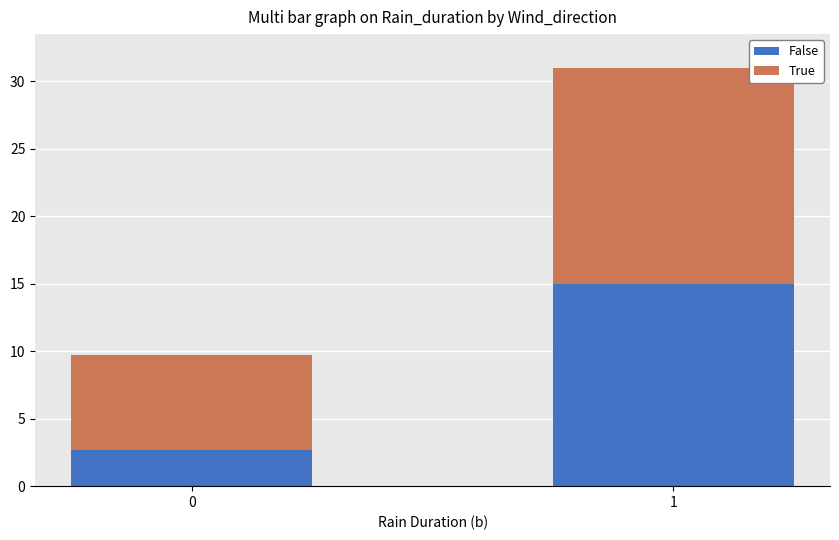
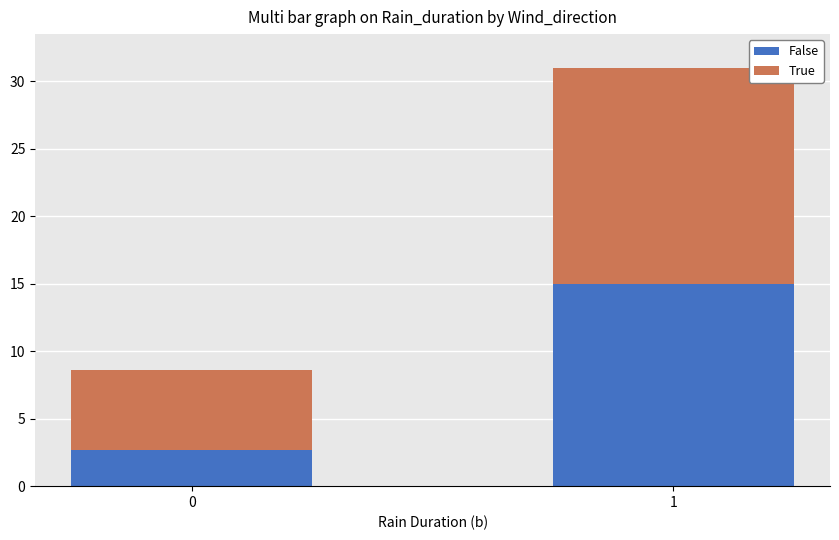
True, 0: 7.0 -> 5.9
